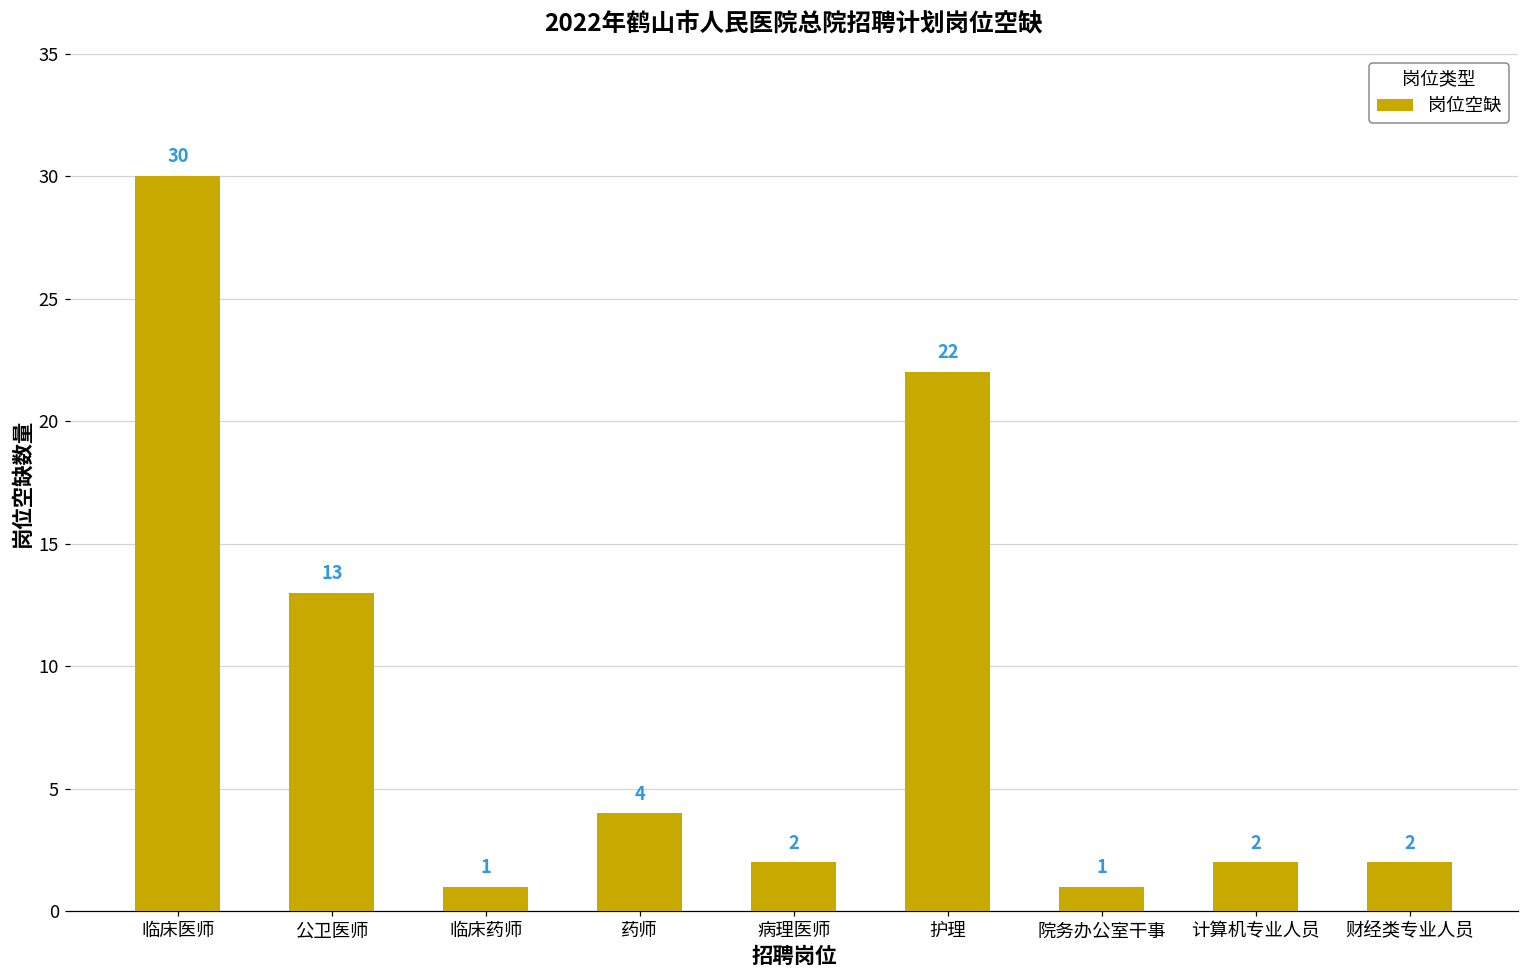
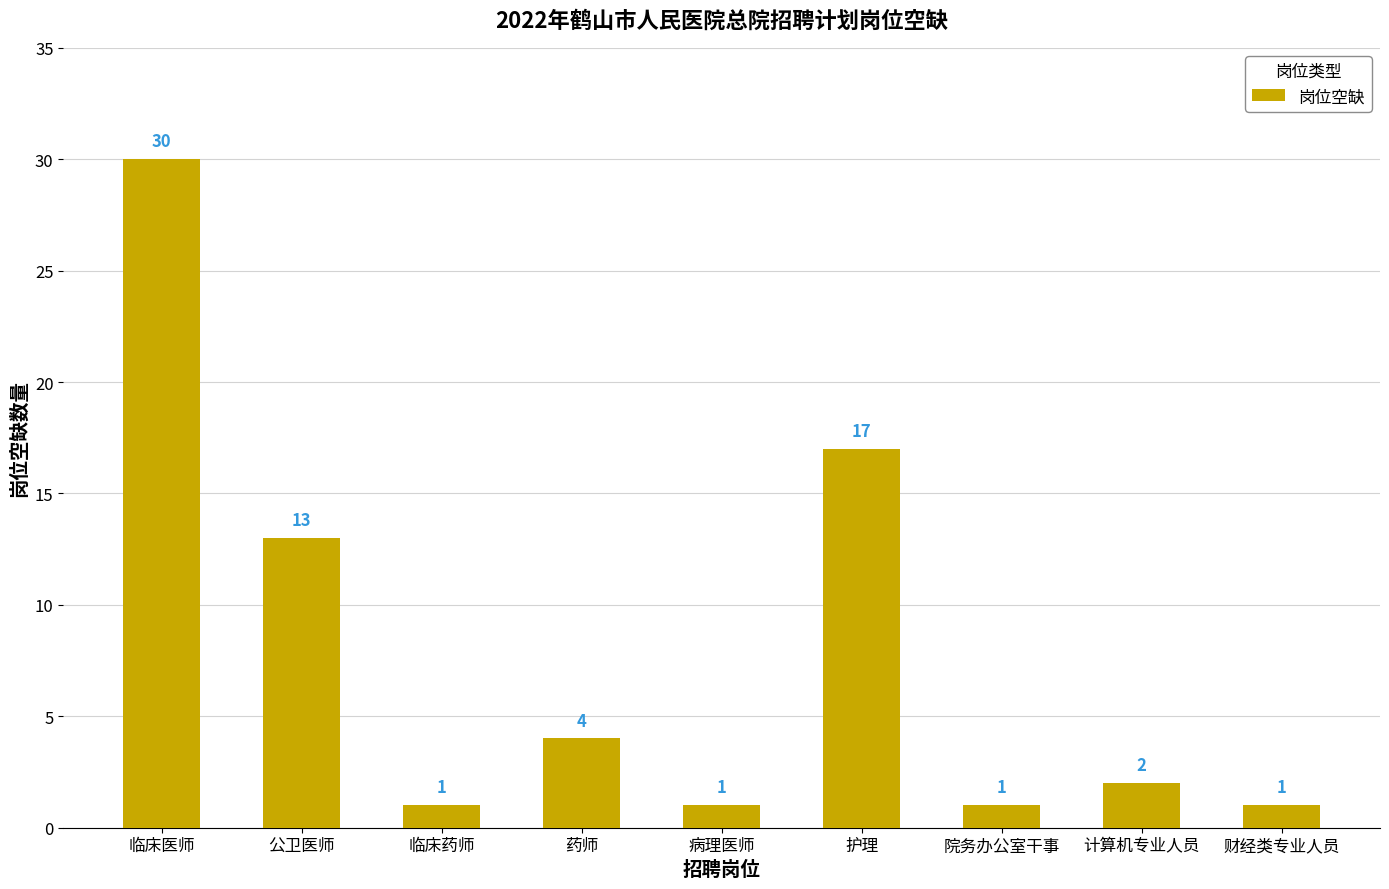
病理医师: 2 -> 1
护理: 22 -> 17
财经类专业人员: 2 -> 1
